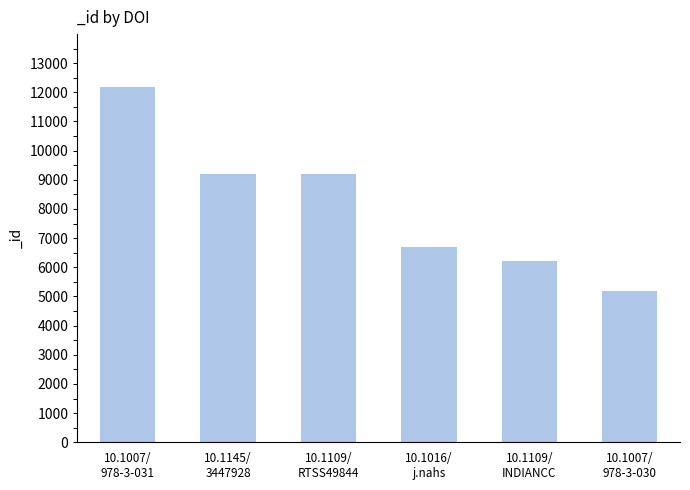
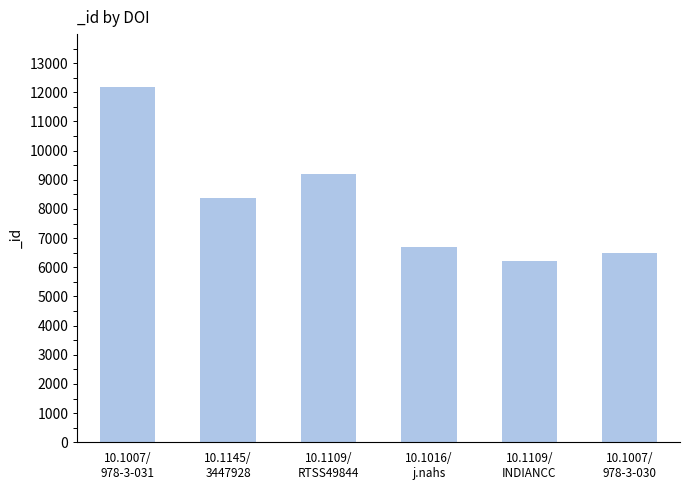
10.1145/ 3447928: 9200 -> 8400
10.1007/ 978-3-030: 5200 -> 6500
